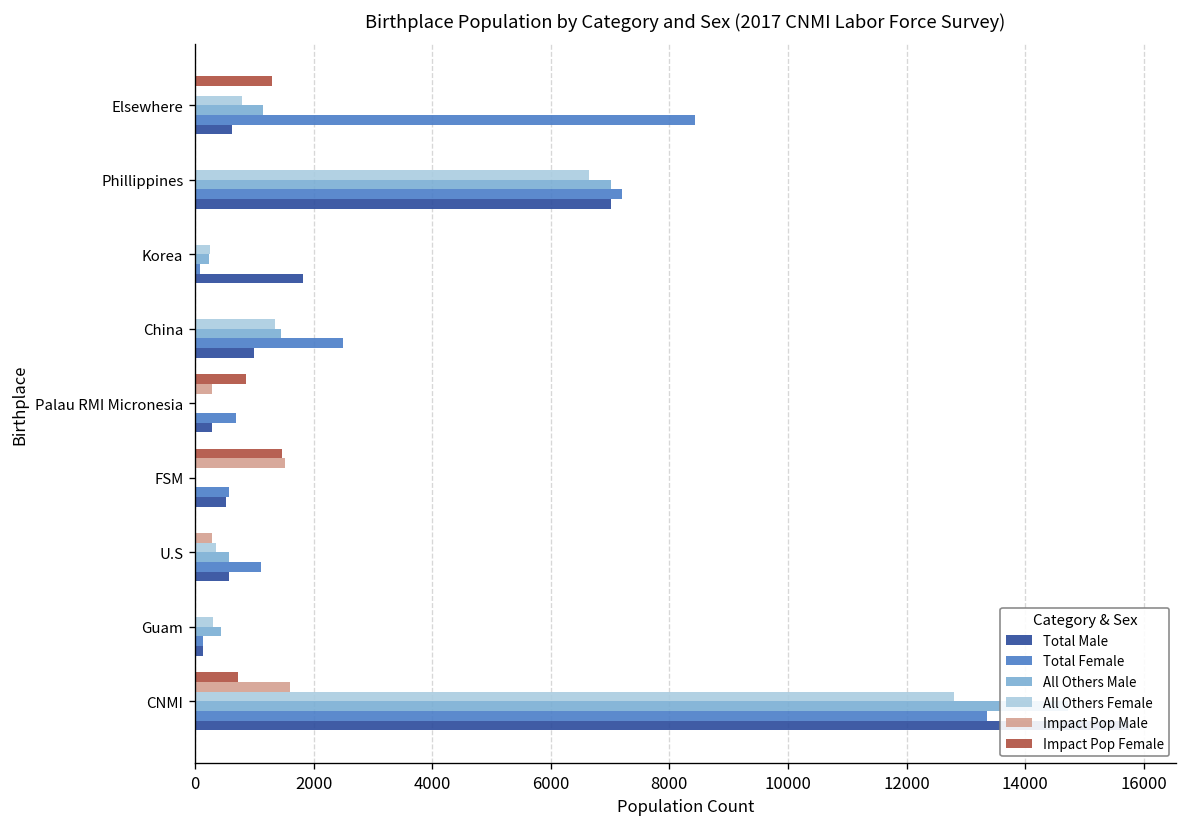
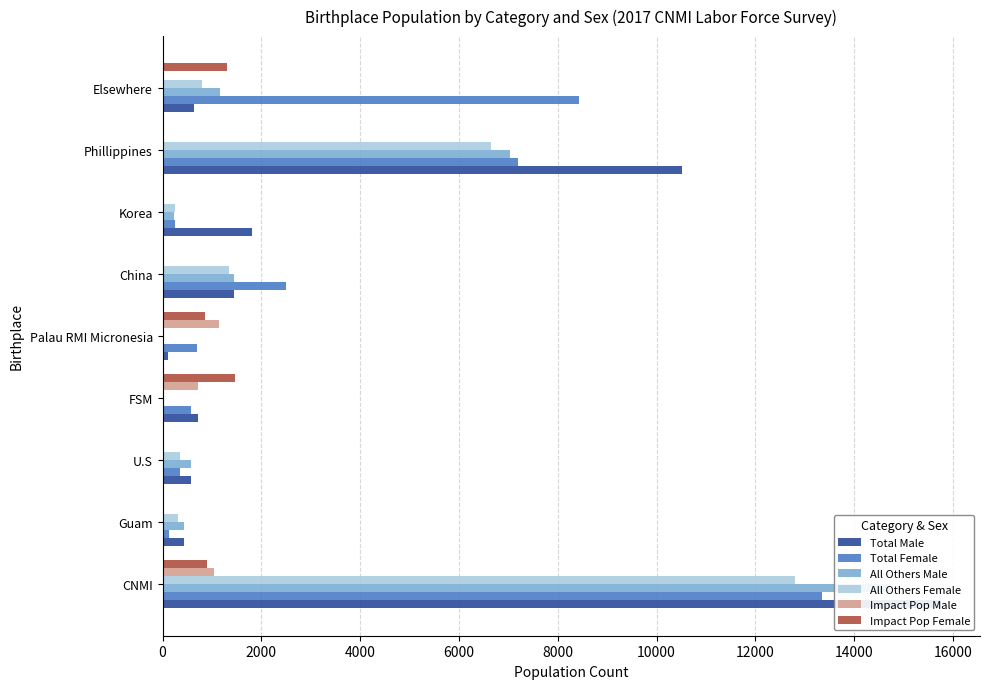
Total Male, Phillippines: 7000 -> 10500
Total Female, Korea: 100 -> 300
Total Male, China: 1000 -> 1400
Impact Pop Male, Palau RMI Micronesia: 300 -> 1100
Total Male, Palau RMI Micronesia: 300 -> 100
Impact Pop Male, FSM: 1500 -> 700
Total Male, FSM: 500 -> 700
Impact Pop Male, U.S: 300 -> 0
Total Female, U.S: 1100 -> 300
Total Male, Guam: 100 -> 400
Impact Pop Female, CNMI: 700 -> 900
Impact Pop Male, CNMI: 1600 -> 1000
